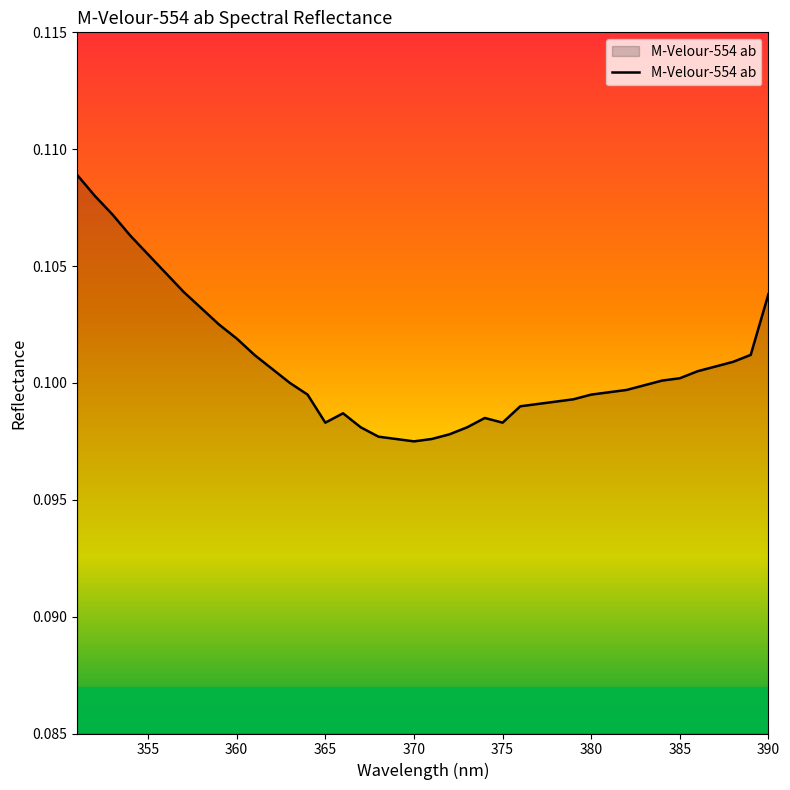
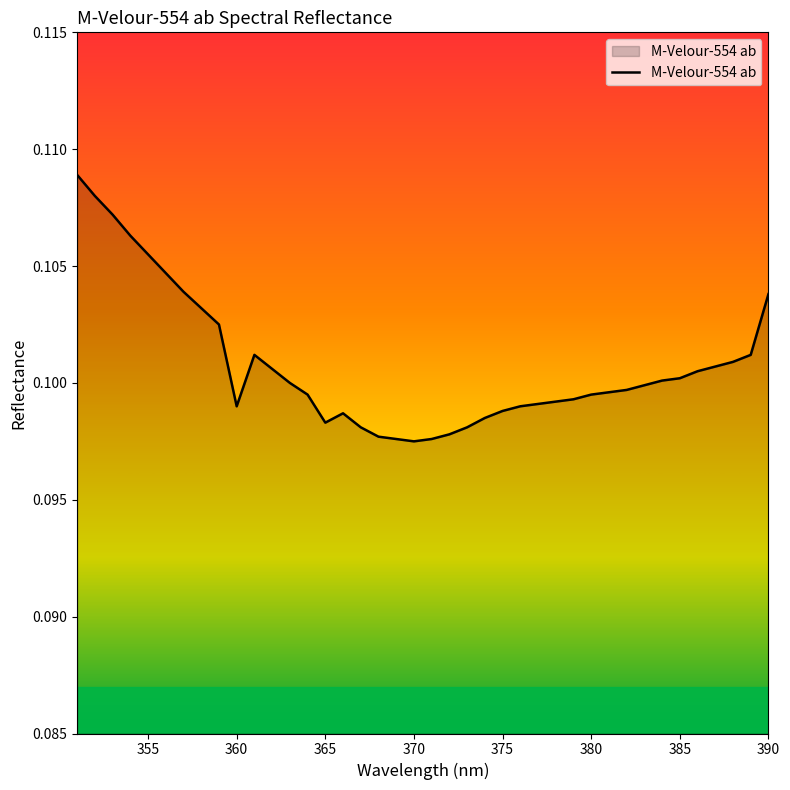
360: 0.1019 -> 0.0990
375: 0.0983 -> 0.0988
